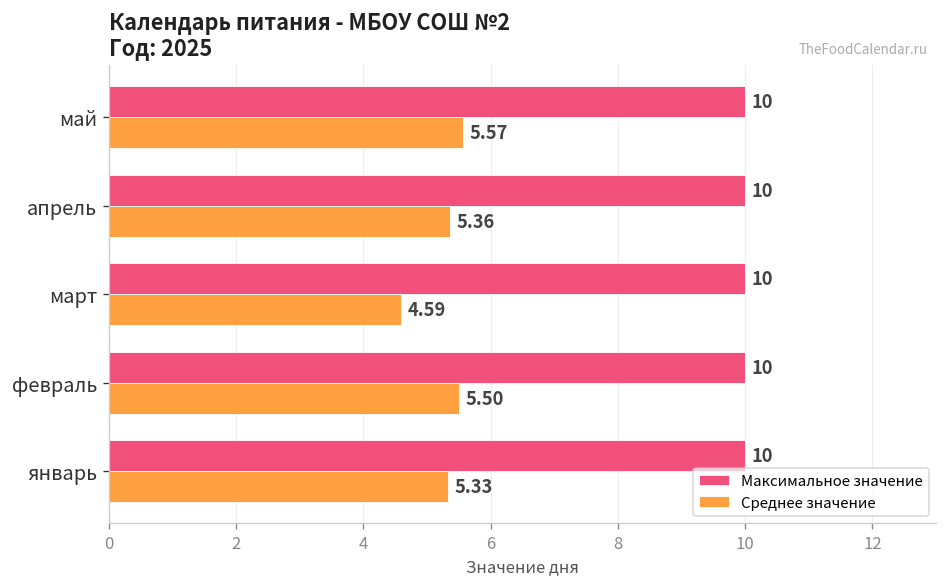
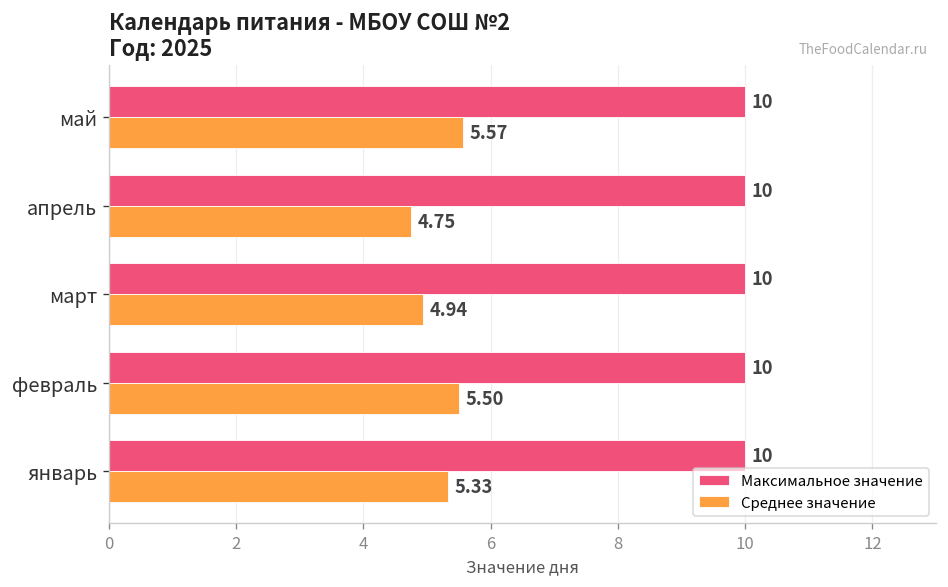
Среднее значение, апрель: 5.36 -> 4.75
Среднее значение, март: 4.59 -> 4.94
